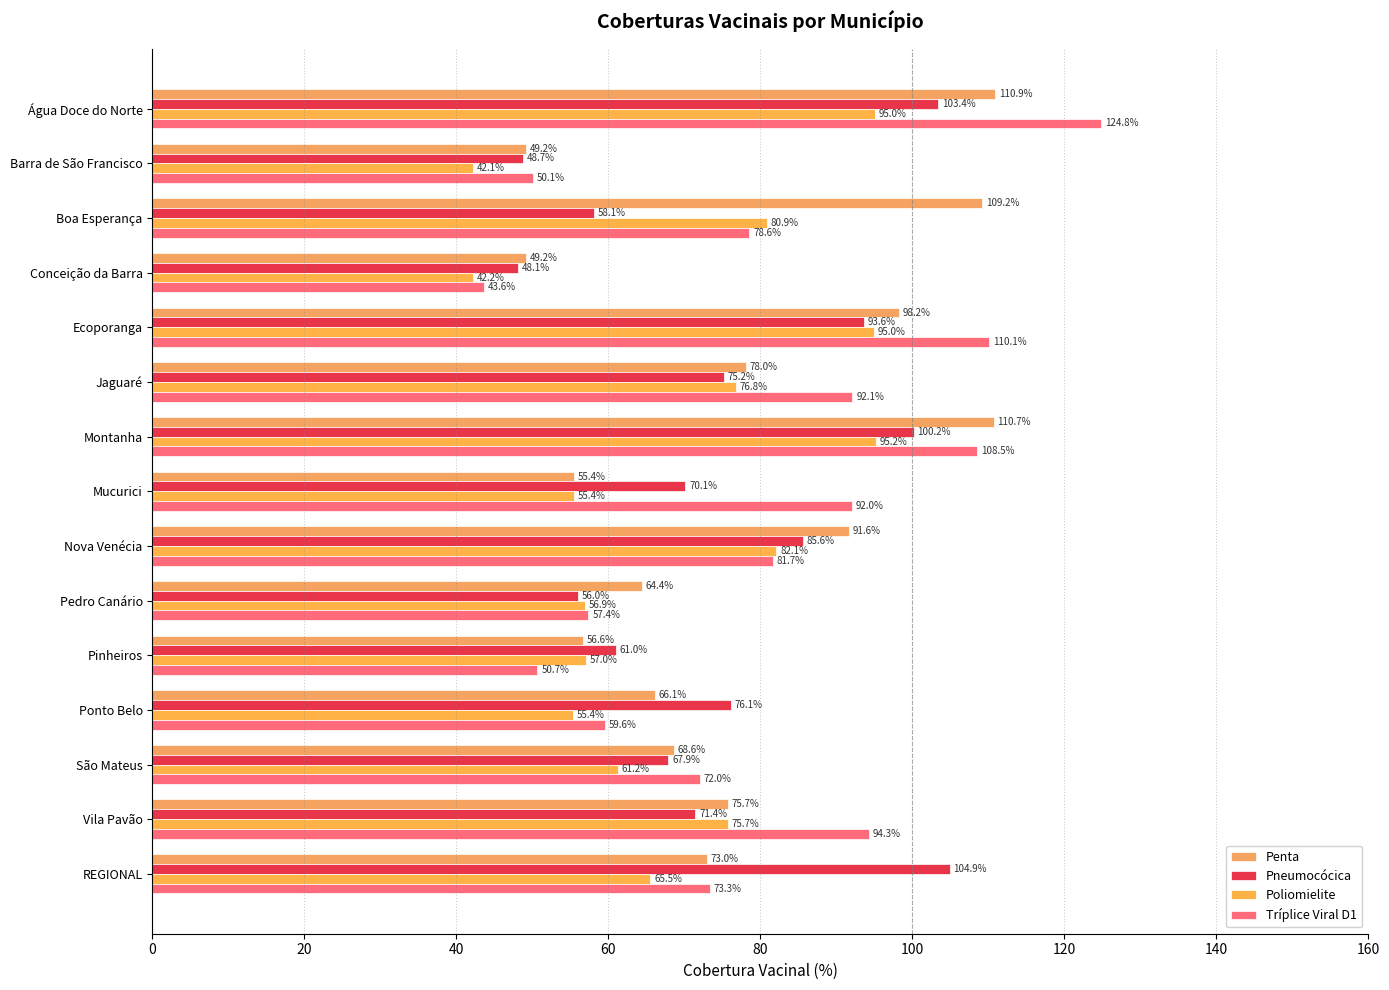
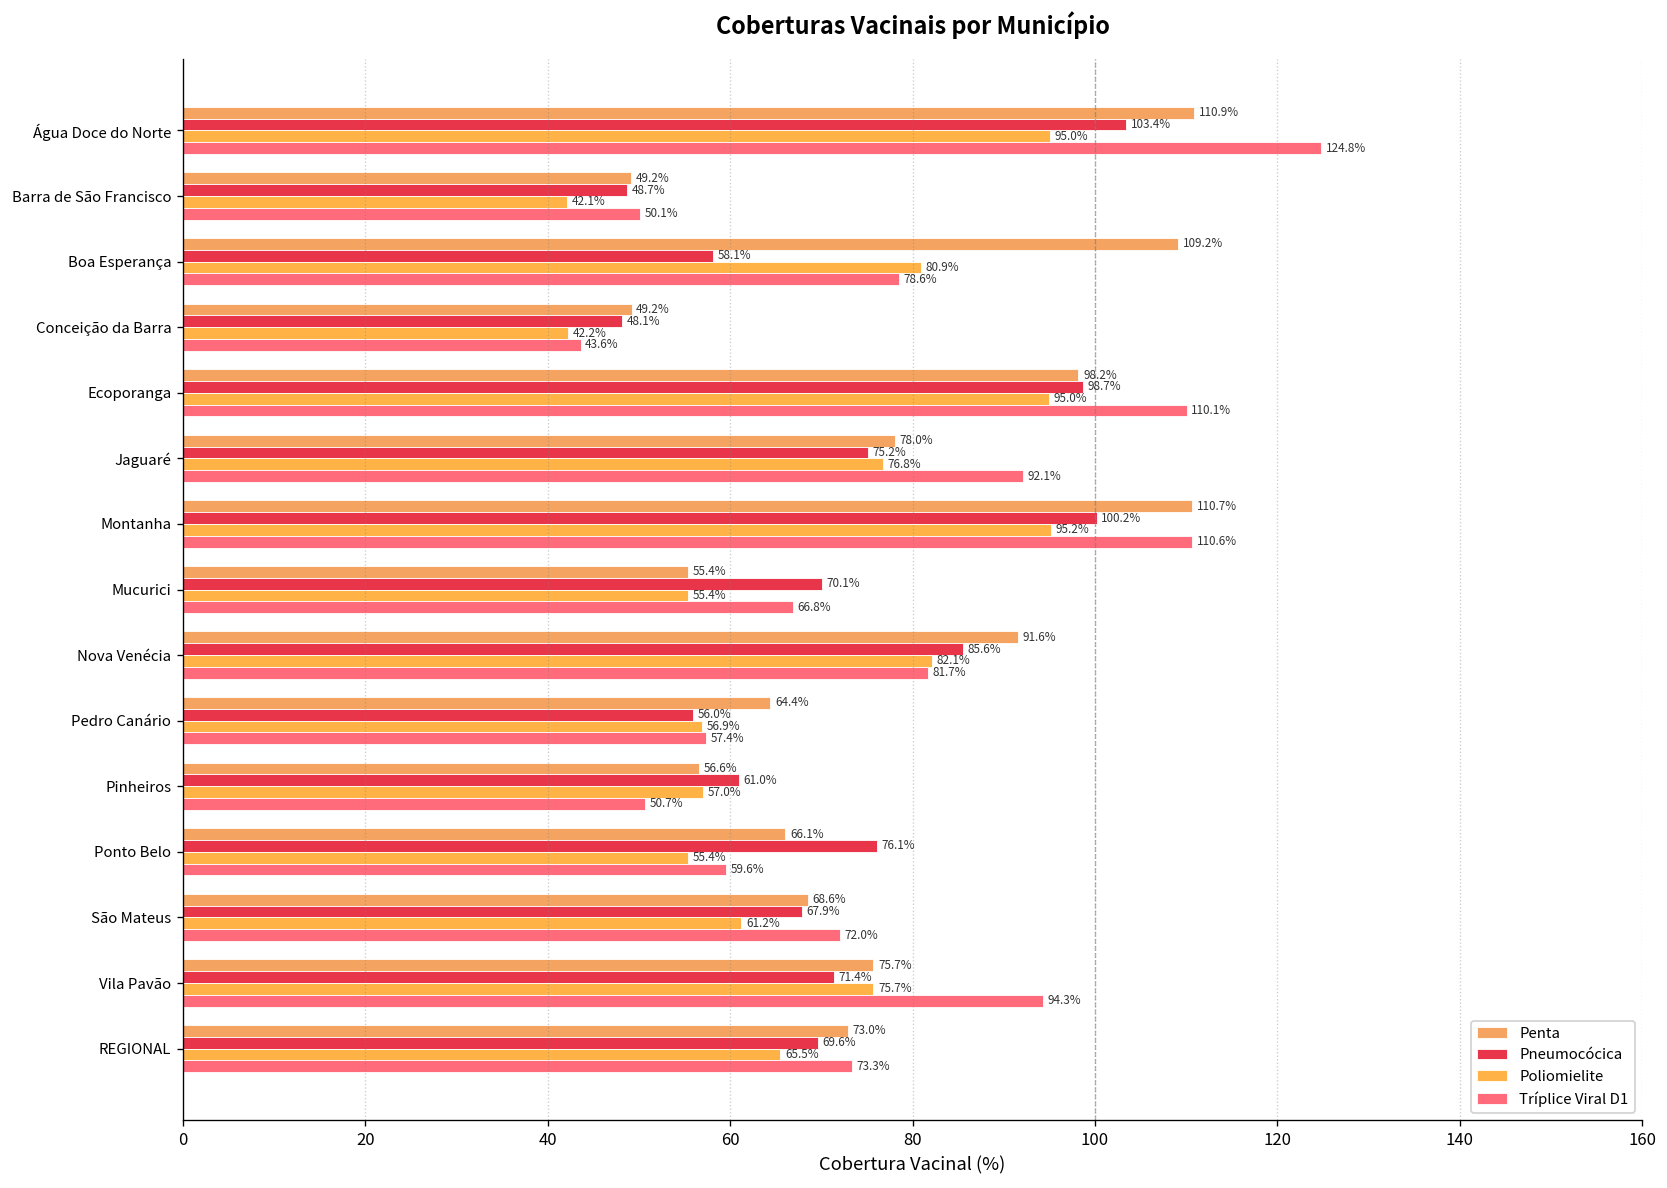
Pneumocócica, Ecoporanga: 93.6% -> 98.7%
Tríplice Viral D1, Montanha: 108.5% -> 110.6%
Tríplice Viral D1, Mucurici: 92.0% -> 66.8%
Pneumocócica, REGIONAL: 104.9% -> 69.6%
